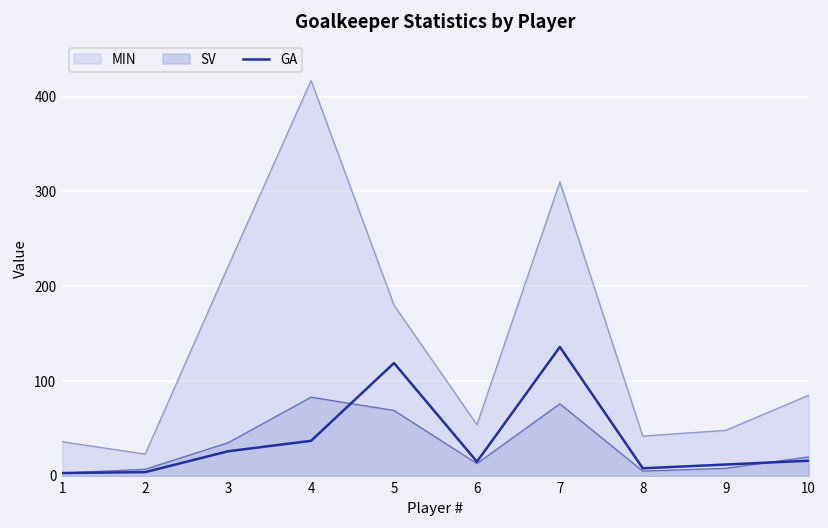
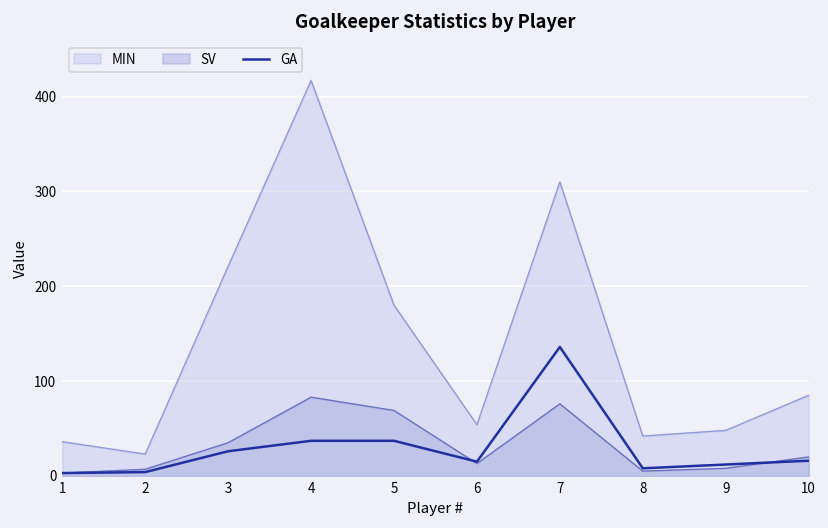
GA, 5: 120 -> 40
